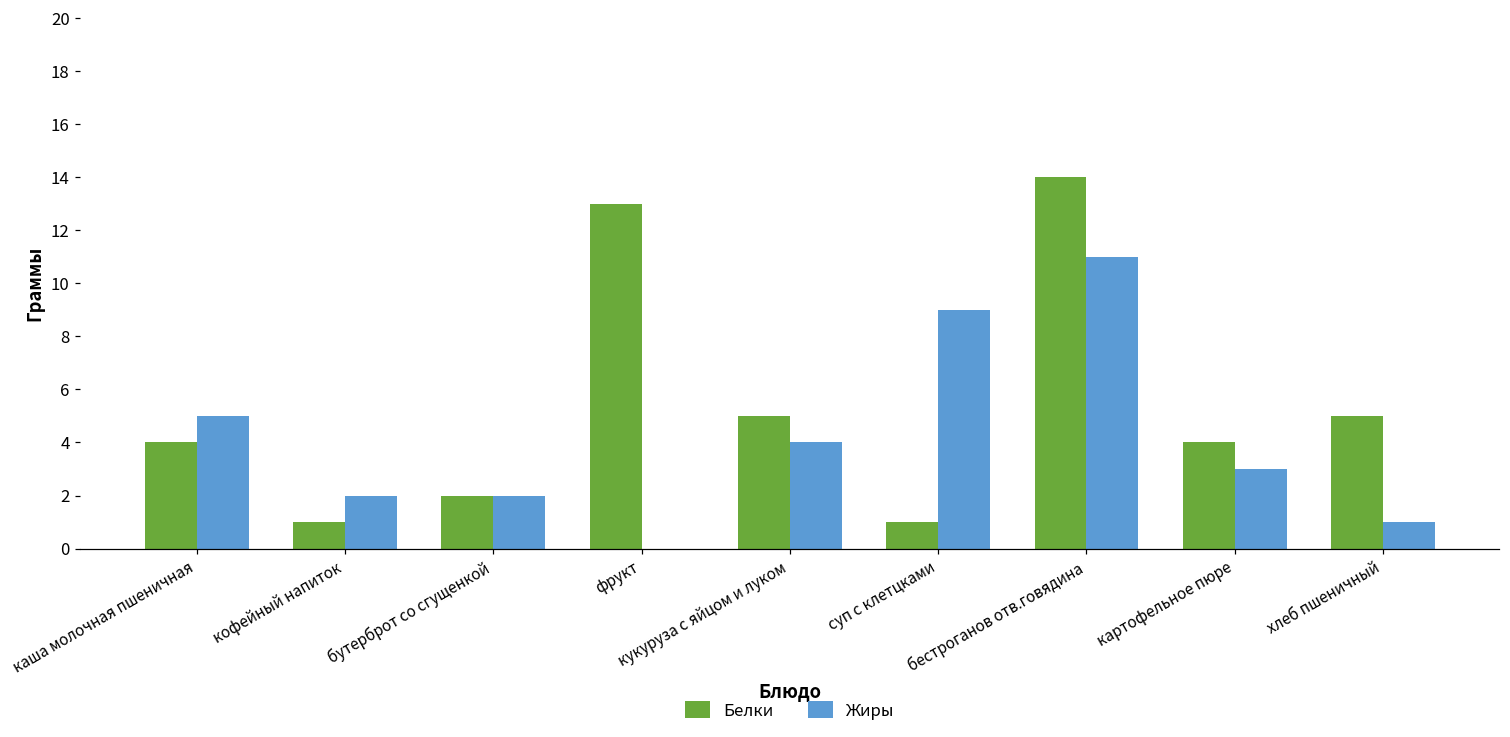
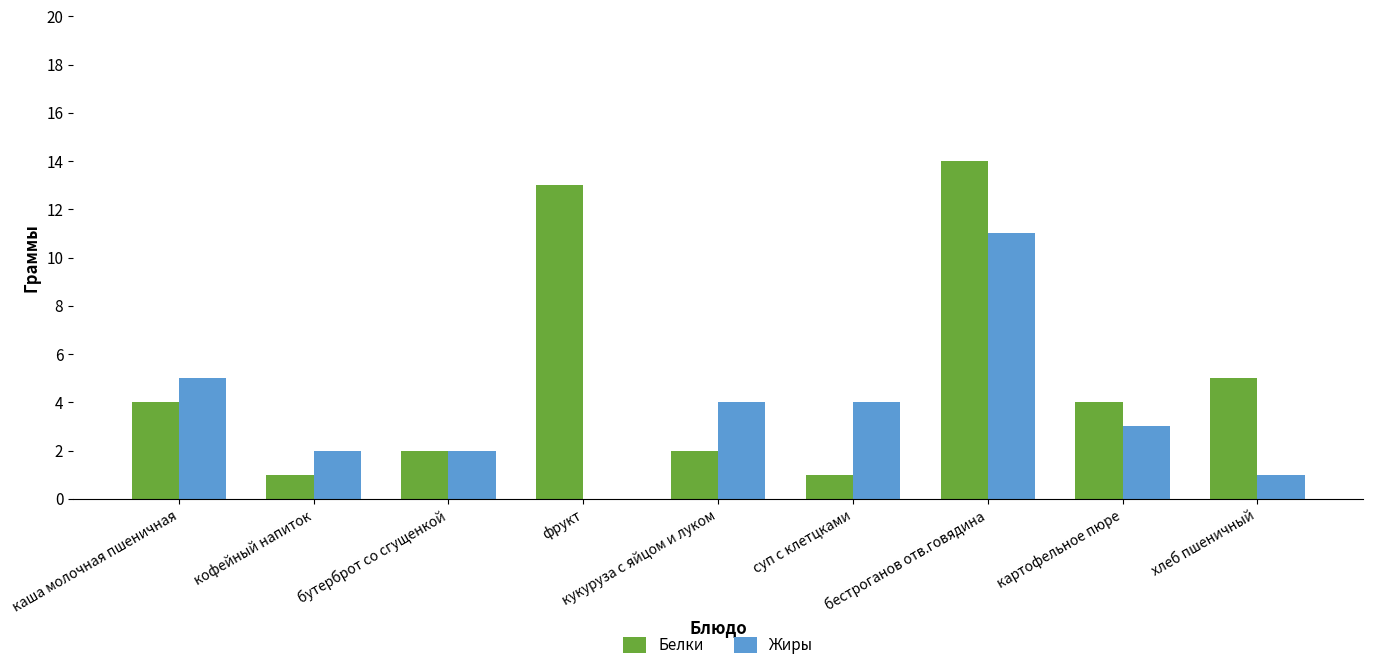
Белки, кукуруза с яйцом и луком: 5 -> 2
Жиры, суп с клетцками: 9 -> 4
